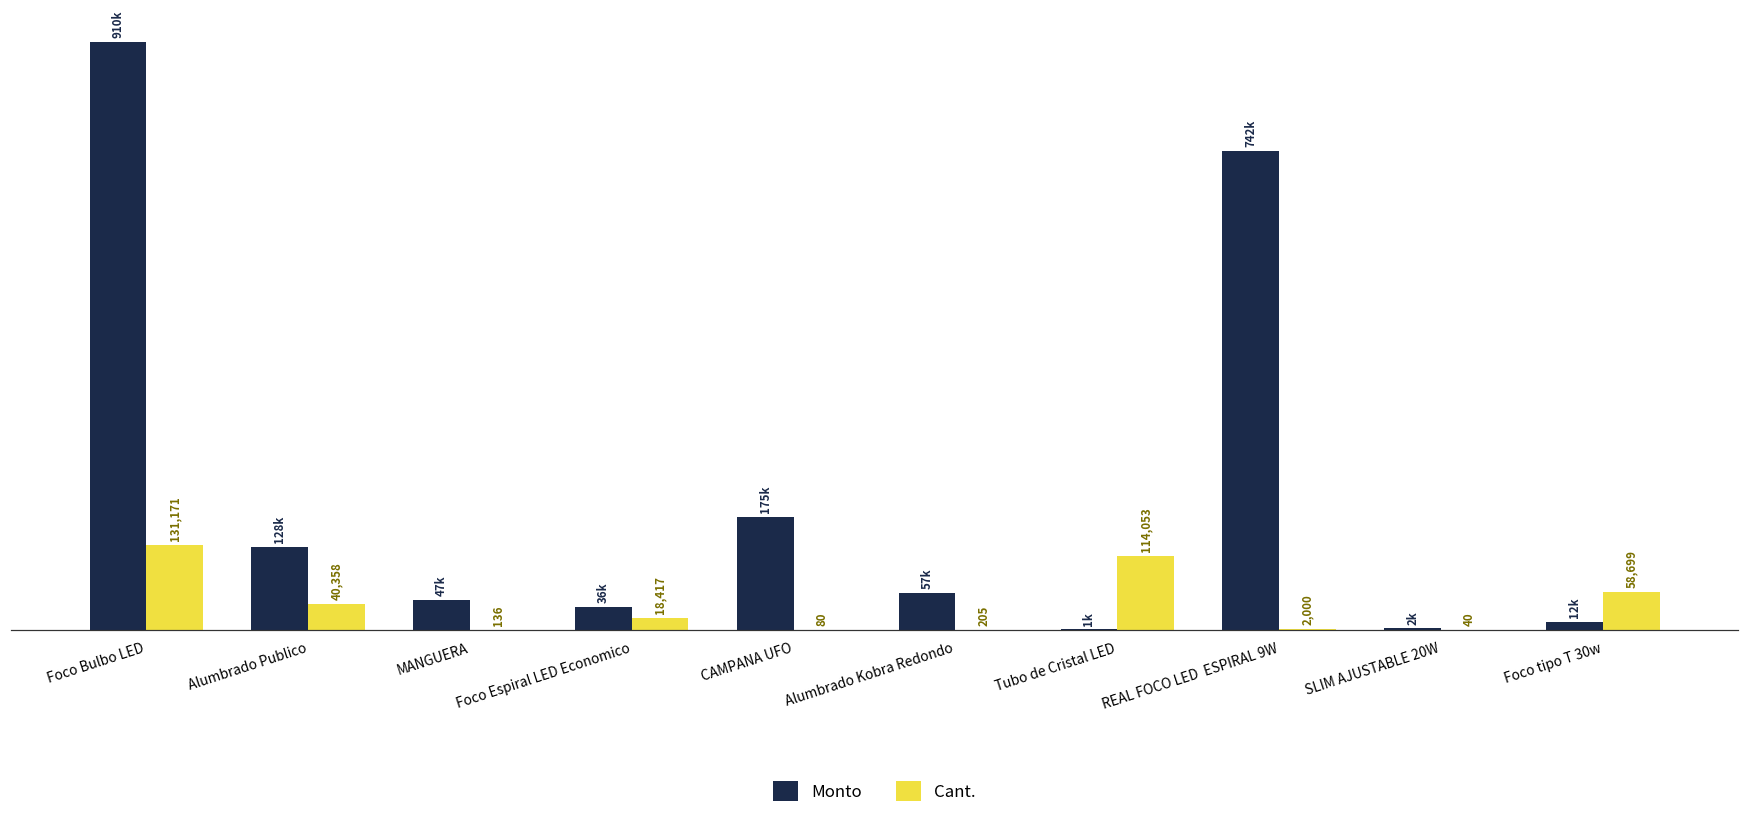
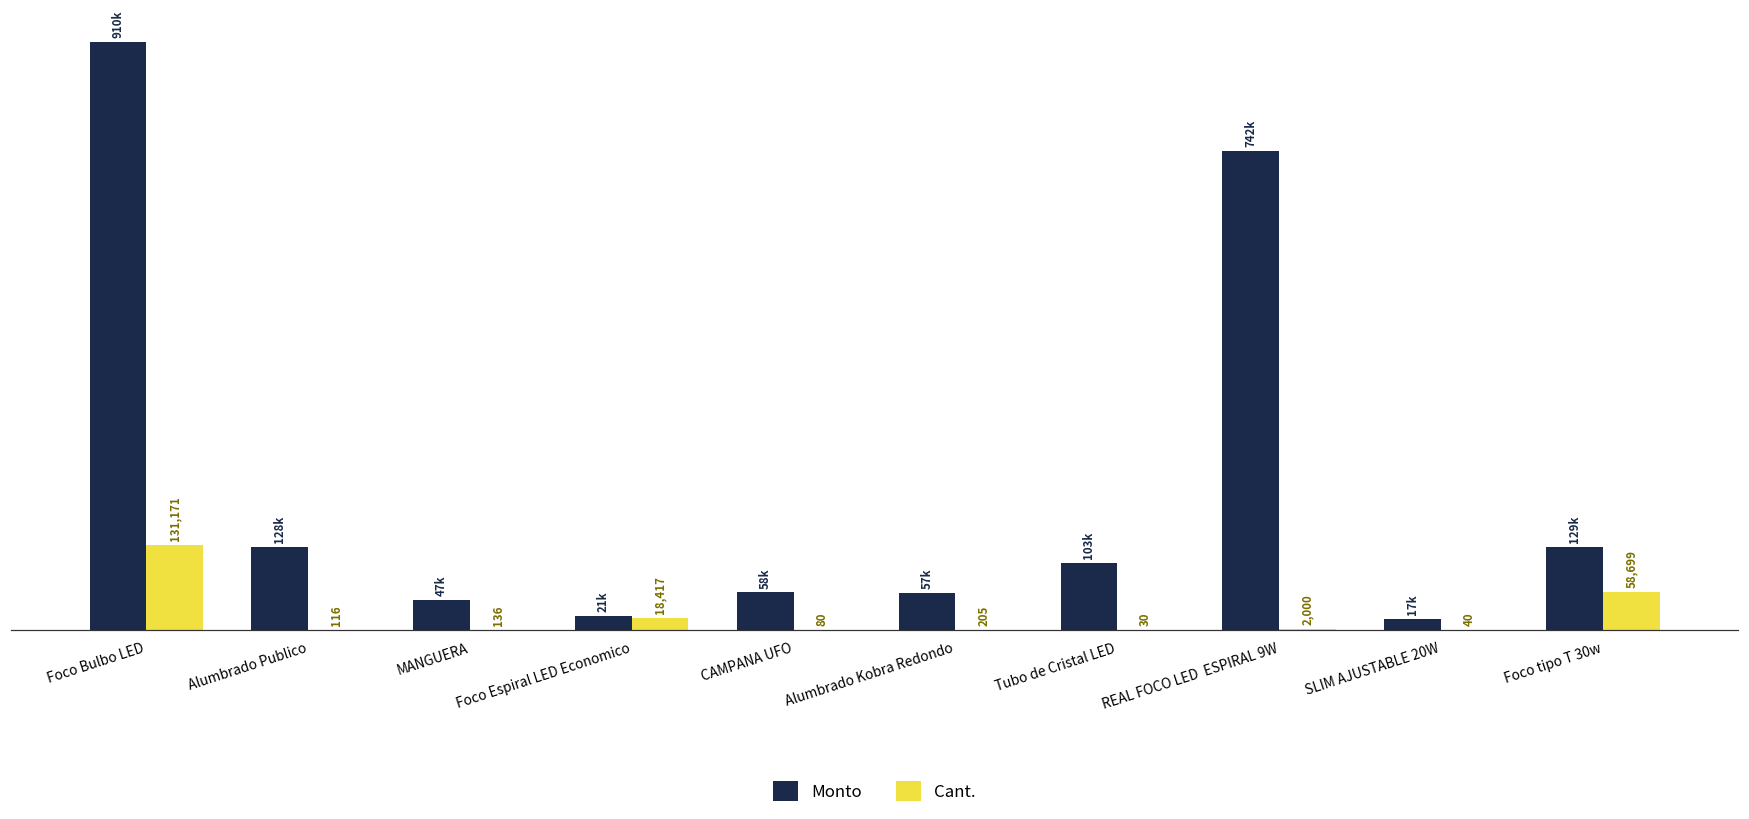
Cant., Alumbrado Publico: 40,358 -> 116
Monto, Foco Espiral LED Economico: 36k -> 21k
Monto, CAMPANA UFO: 175k -> 58k
Monto, Tubo de Cristal LED: 1k -> 103k
Cant., Tubo de Cristal LED: 114,053 -> 30
Monto, SLIM AJUSTABLE 20W: 2k -> 17k
Monto, Foco tipo T 30w: 12k -> 129k
